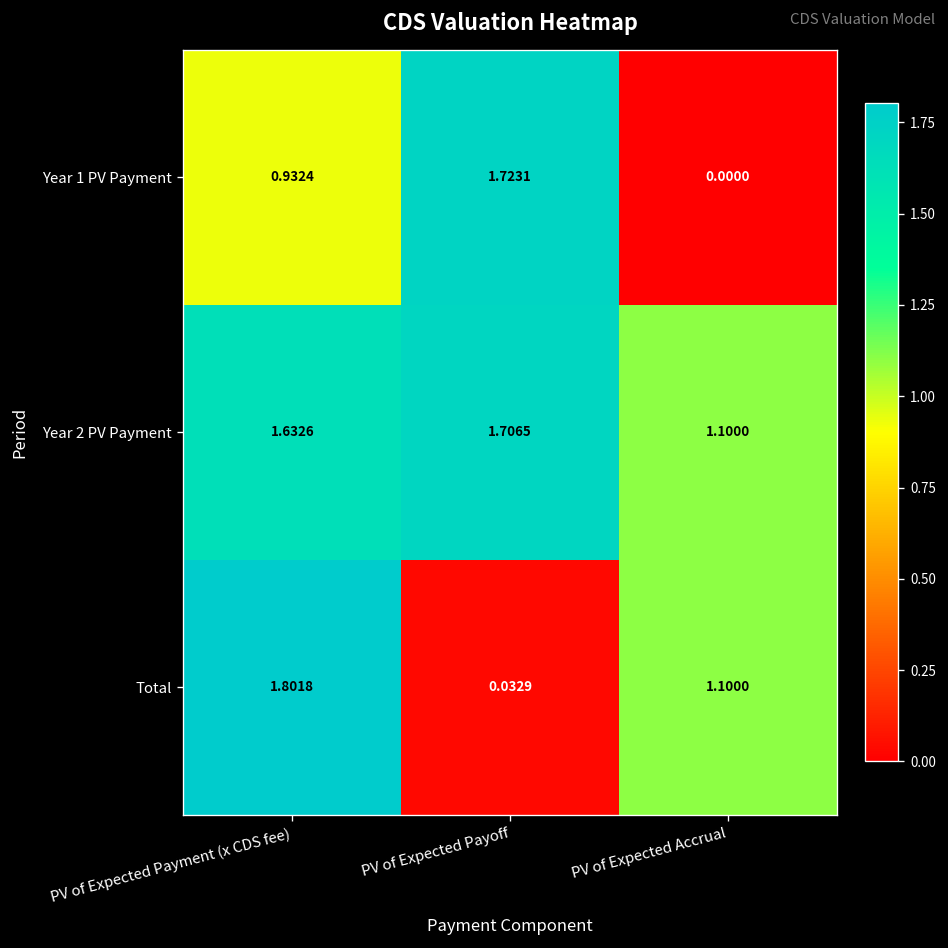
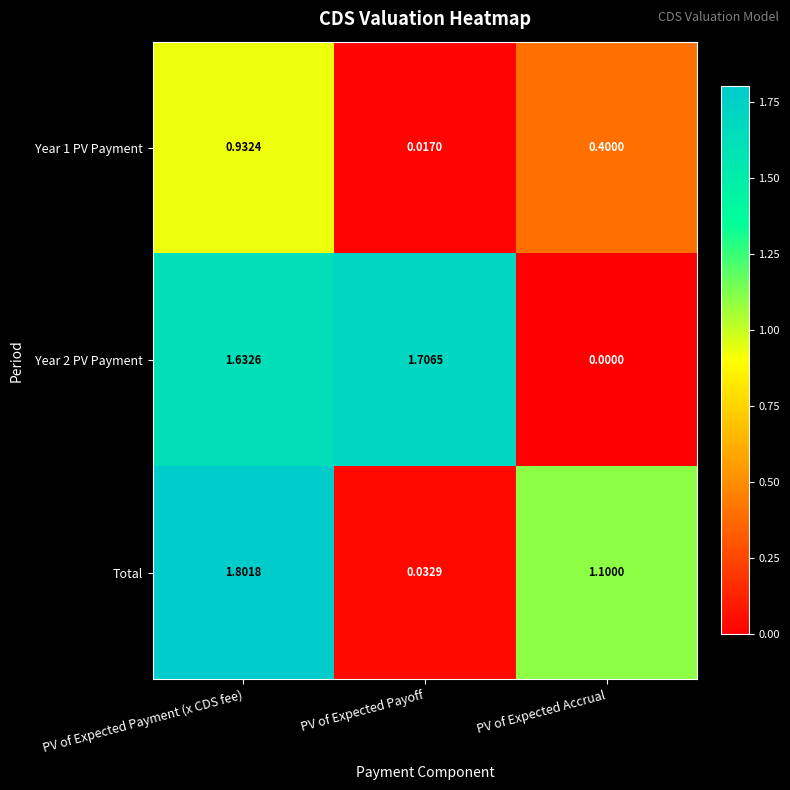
Year 1 PV Payment, PV of Expected Payoff: 1.7231 -> 0.0170
Year 1 PV Payment, PV of Expected Accrual: 0.0000 -> 0.4000
Year 2 PV Payment, PV of Expected Accrual: 1.1000 -> 0.0000
